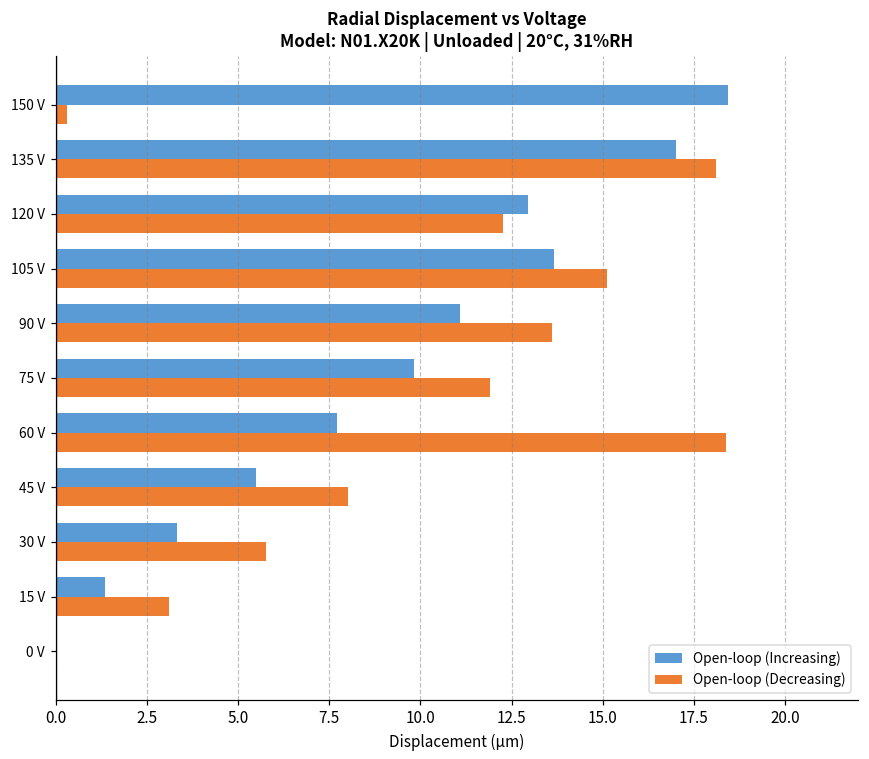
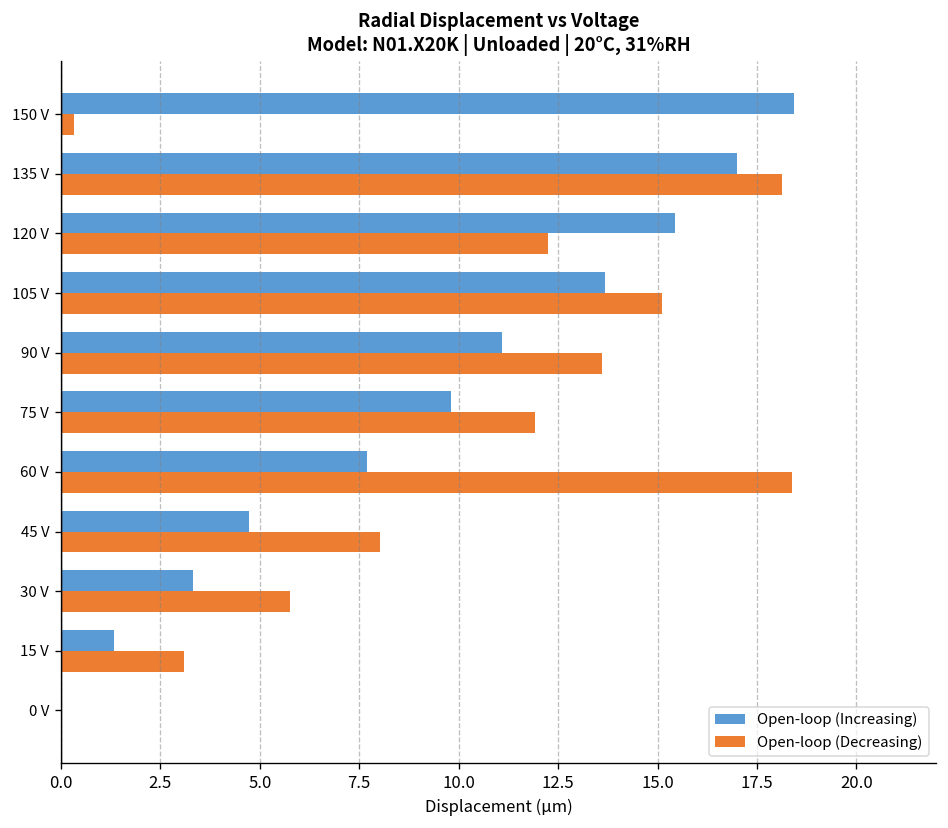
Open-loop (Increasing), 120 V: 12.9 -> 15.4
Open-loop (Increasing), 45 V: 5.5 -> 4.7
